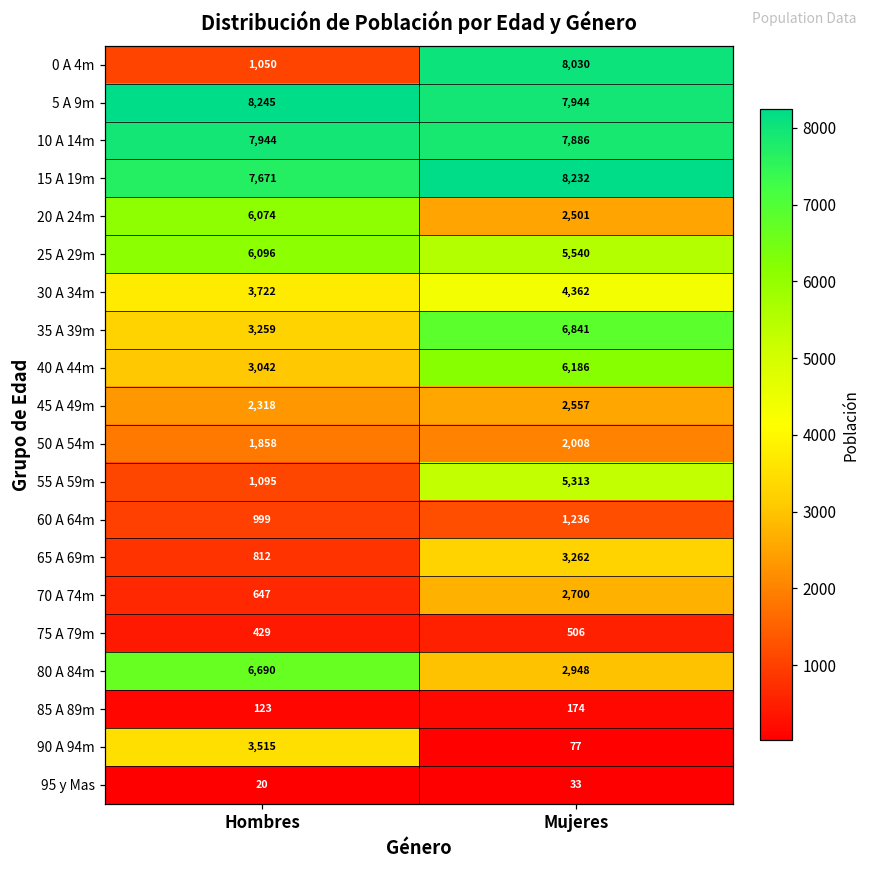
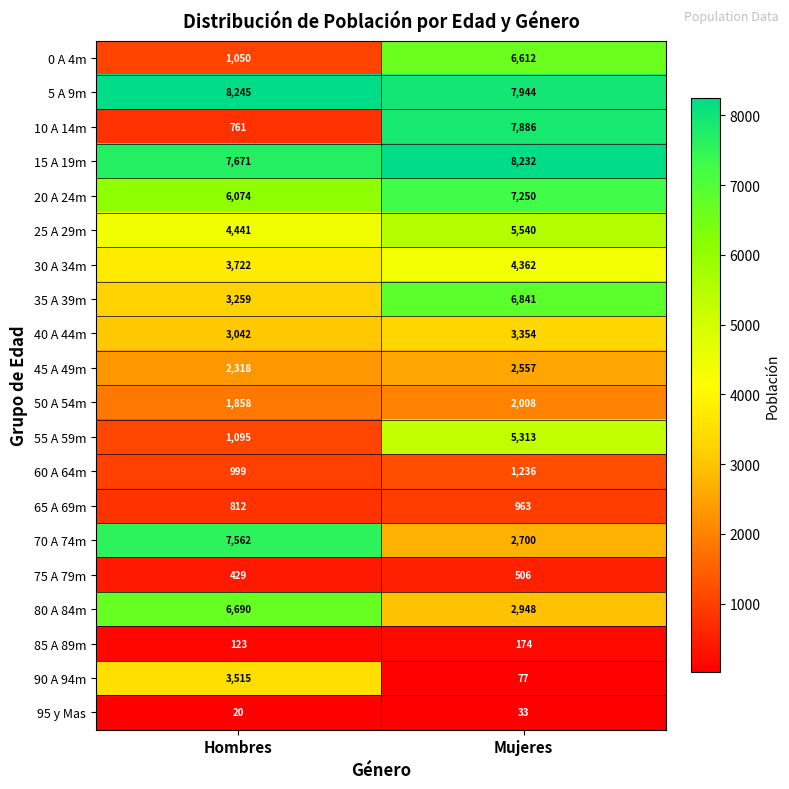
0 A 4m, Mujeres: 8,030 -> 6,612
10 A 14m, Hombres: 7,944 -> 761
20 A 24m, Mujeres: 2,501 -> 7,250
25 A 29m, Hombres: 6,096 -> 4,441
40 A 44m, Mujeres: 6,186 -> 3,354
65 A 69m, Mujeres: 3,262 -> 963
70 A 74m, Hombres: 647 -> 7,562
